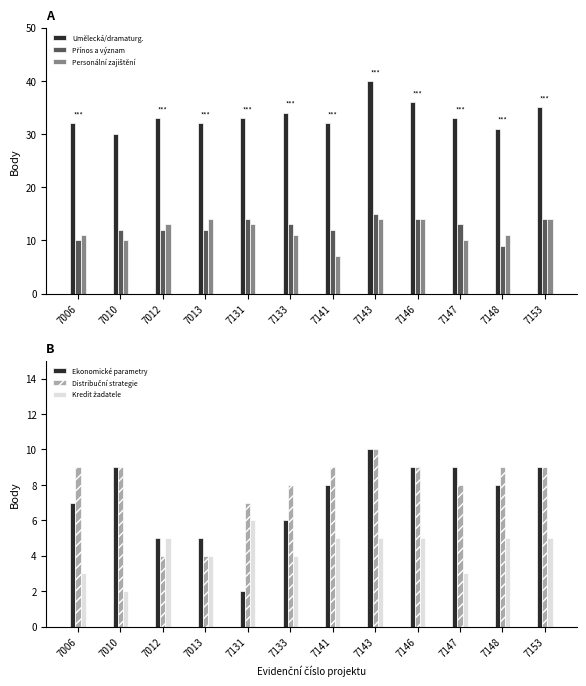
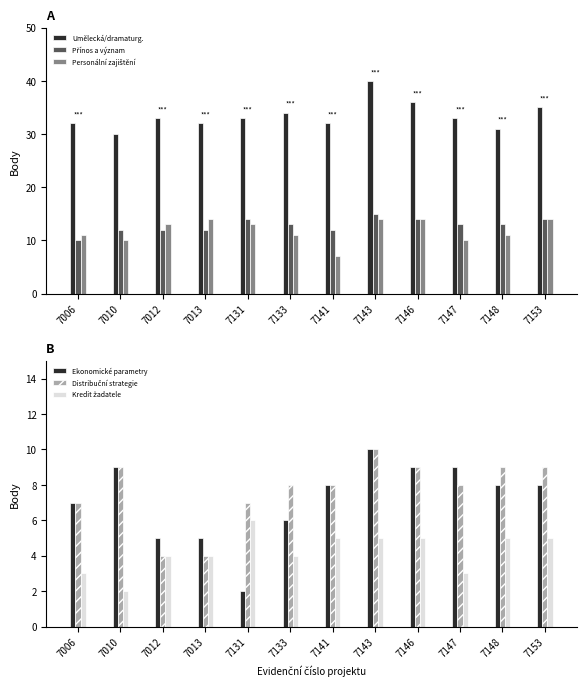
A, Přínos a význam, 7148: 9 -> 13
B, Distribuční strategie, 7006: 9 -> 7
B, Kredit žadatele, 7012: 5 -> 4
B, Distribuční strategie, 7141: 9 -> 8
B, Ekonomické parametry, 7153: 9 -> 8
